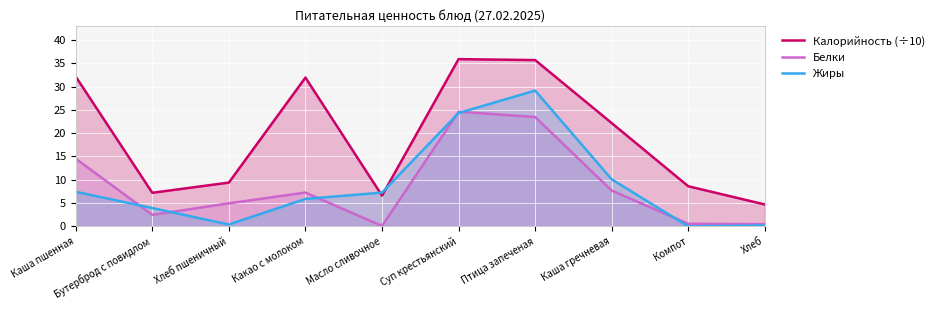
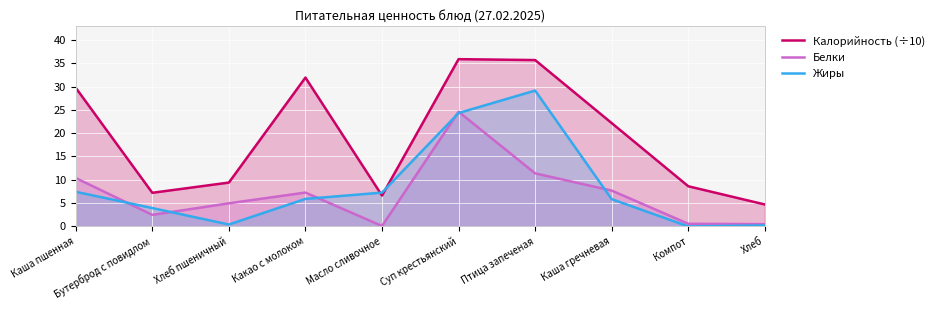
Калорийность (÷10), Каша пшенная: 32 -> 30
Белки, Каша пшенная: 15 -> 10
Белки, Птица запеченая: 23 -> 11
Жиры, Каша гречневая: 10 -> 6
